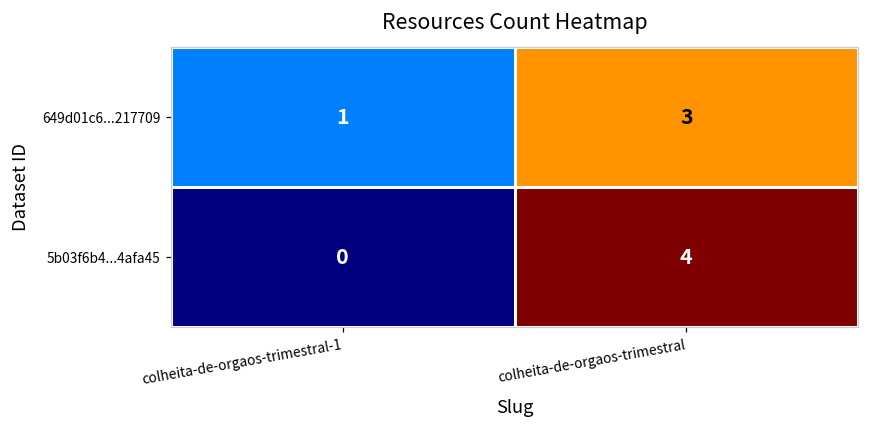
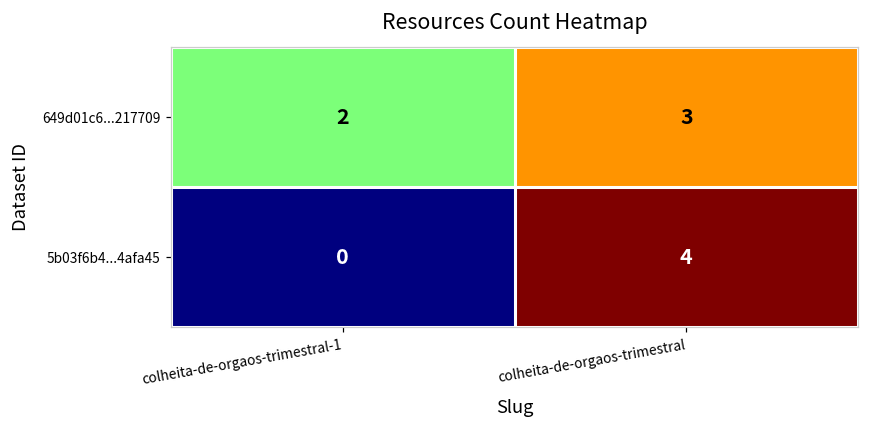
649d01c6...217709, colheita-de-orgaos-trimestral-1: 1 -> 2
